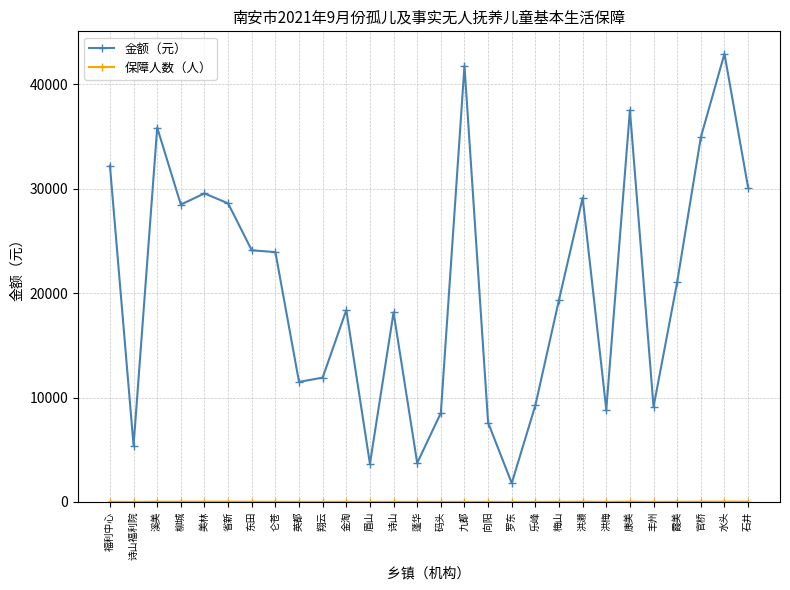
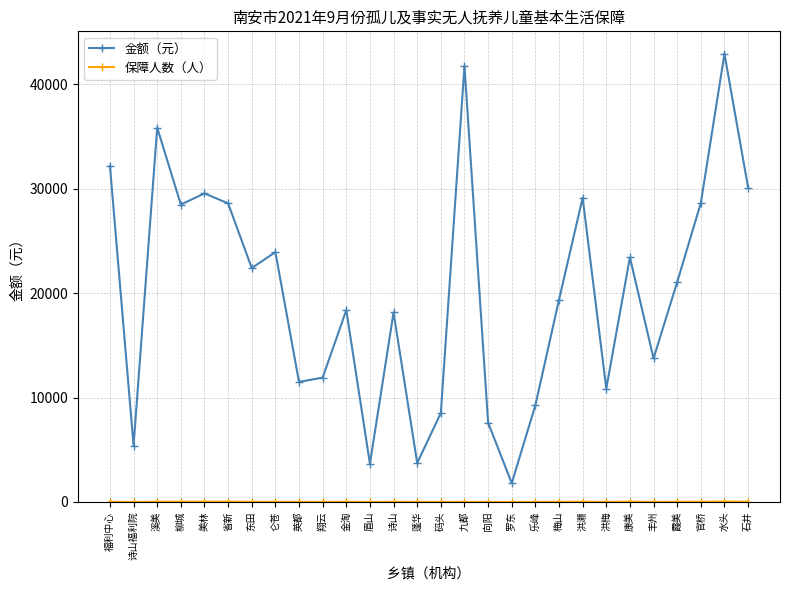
金额（元）, 东田: 24100 -> 22400
金额（元）, 洪梅: 8800 -> 10900
金额（元）, 康美: 37500 -> 23400
金额（元）, 丰州: 9100 -> 13800
金额（元）, 官桥: 34900 -> 28600
